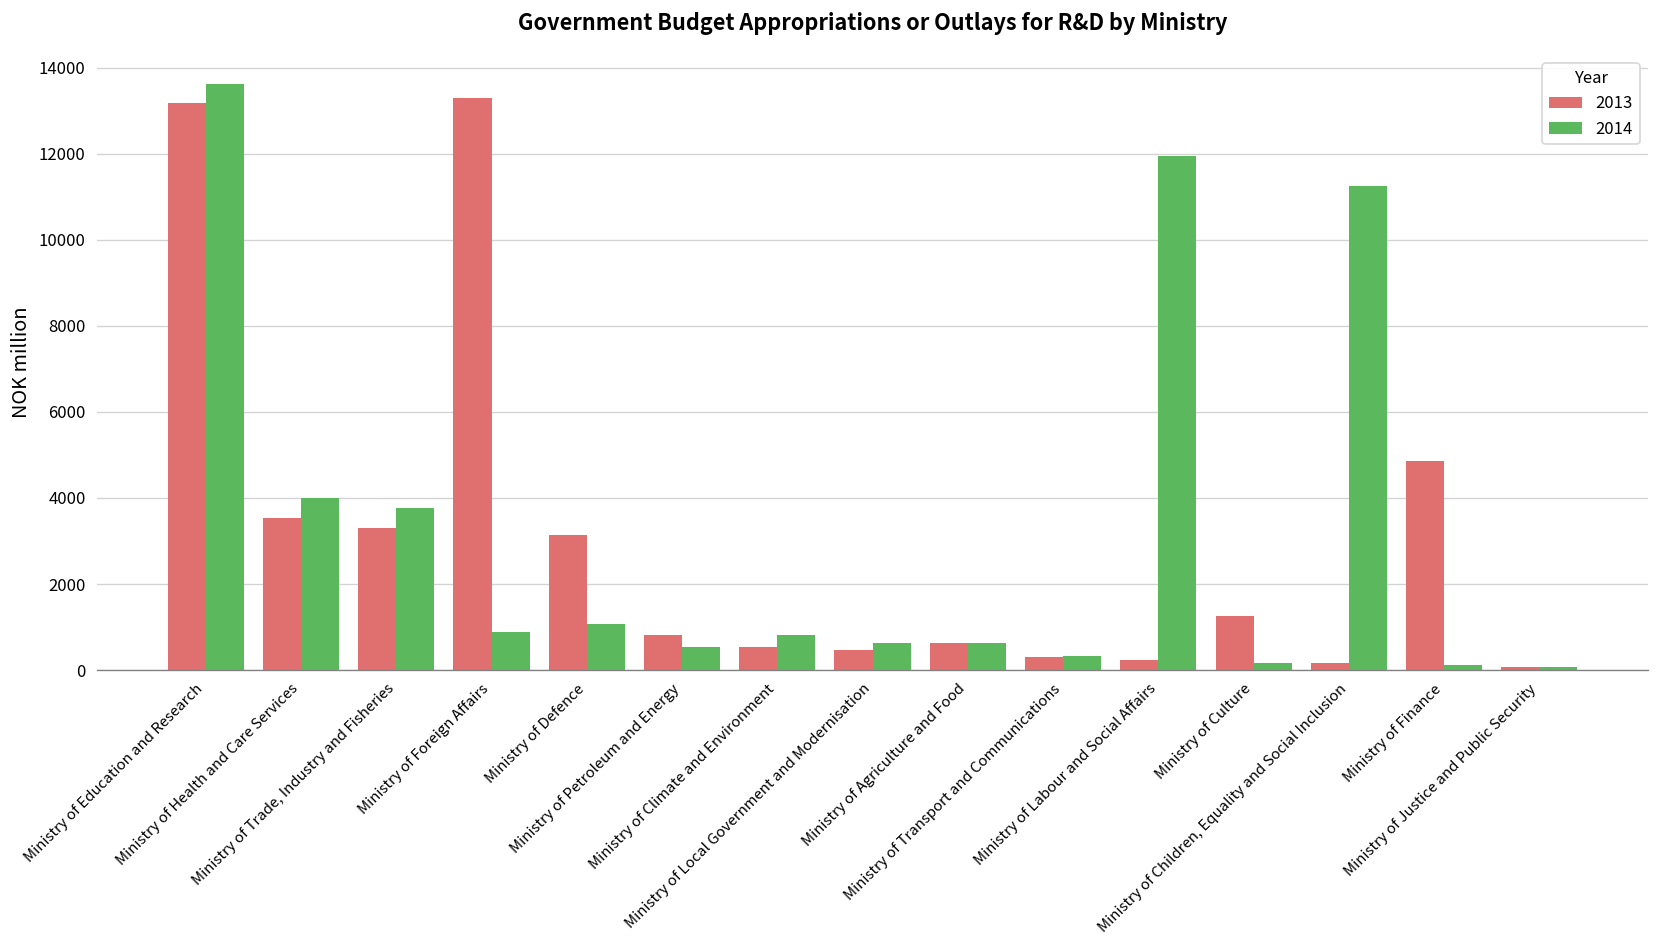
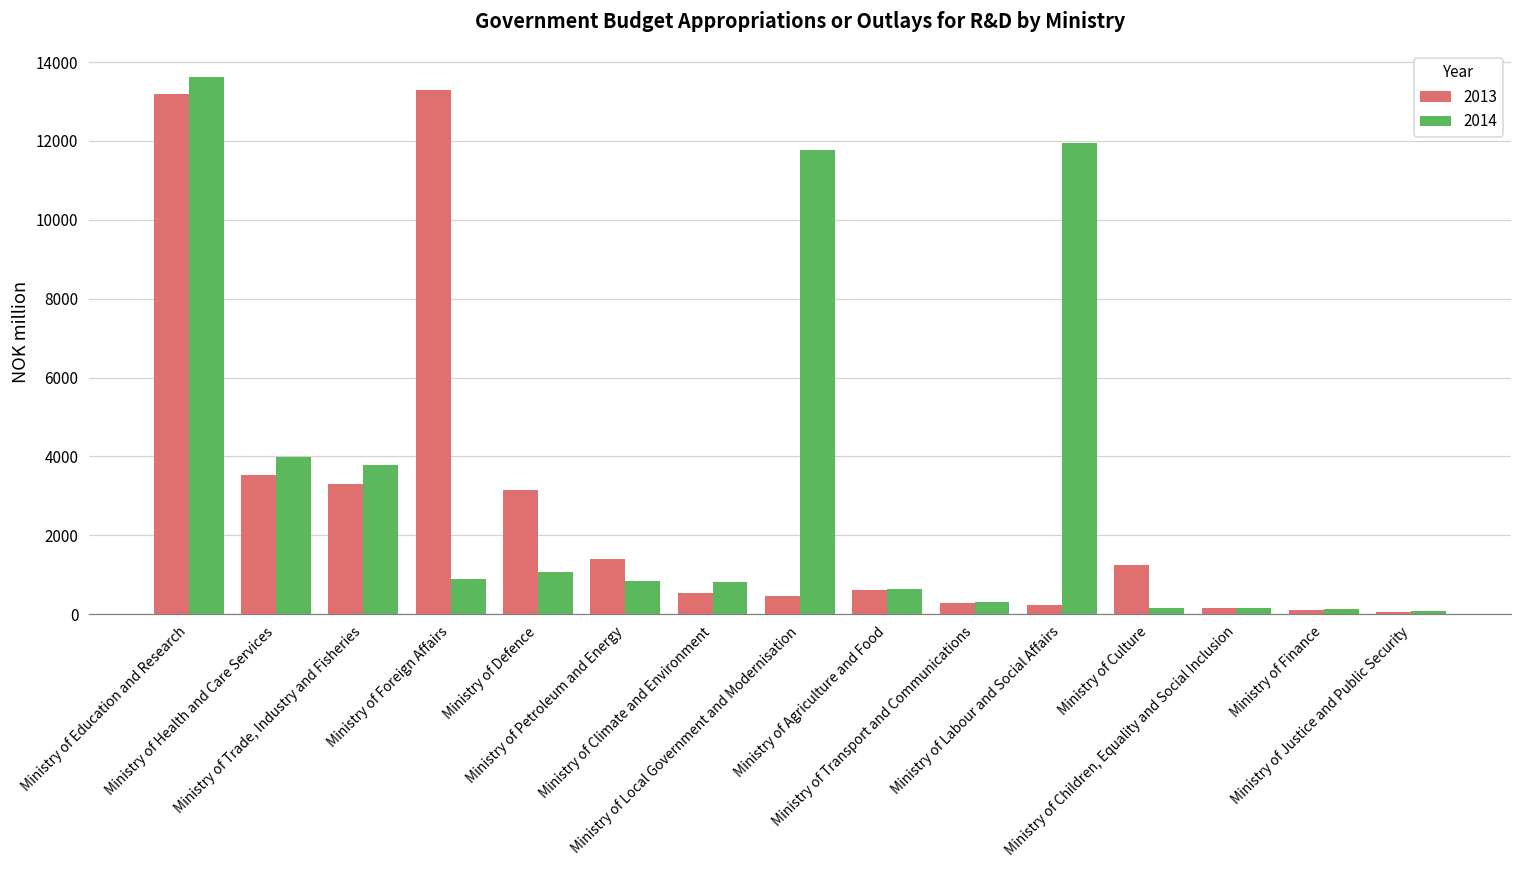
2013, Ministry of Petroleum and Energy: 800 -> 1400
2014, Ministry of Petroleum and Energy: 500 -> 900
2014, Ministry of Local Government and Modernisation: 600 -> 11800
2014, Ministry of Children, Equality and Social Inclusion: 11300 -> 200
2013, Ministry of Finance: 4800 -> 100
